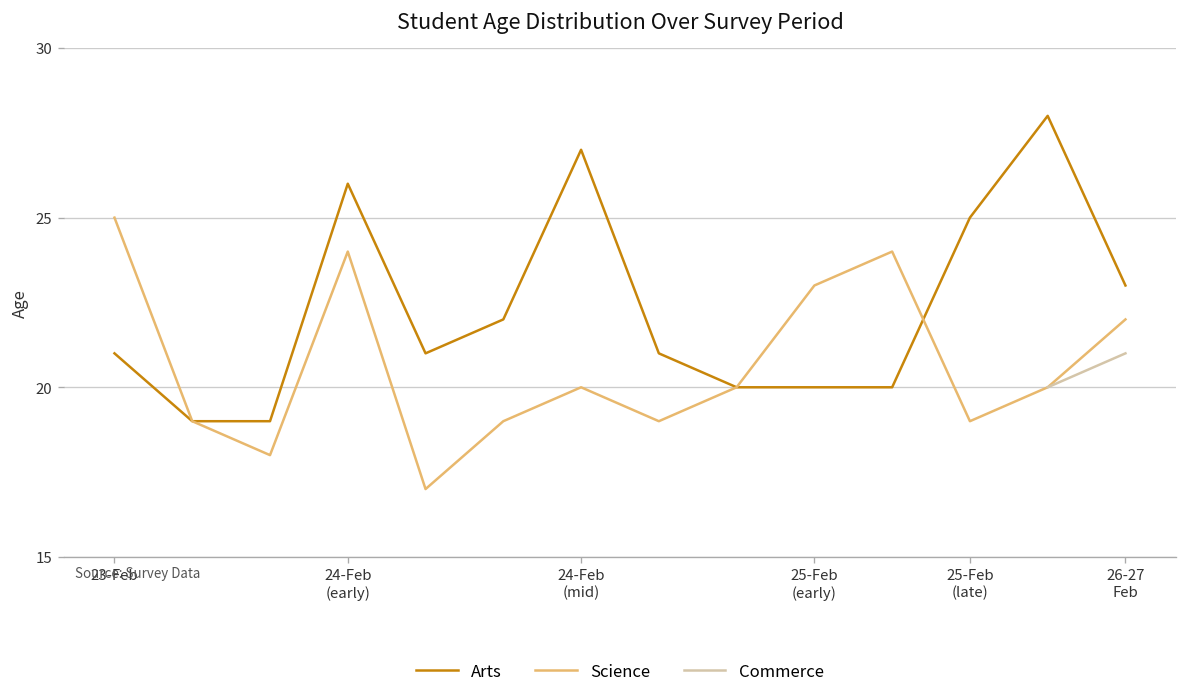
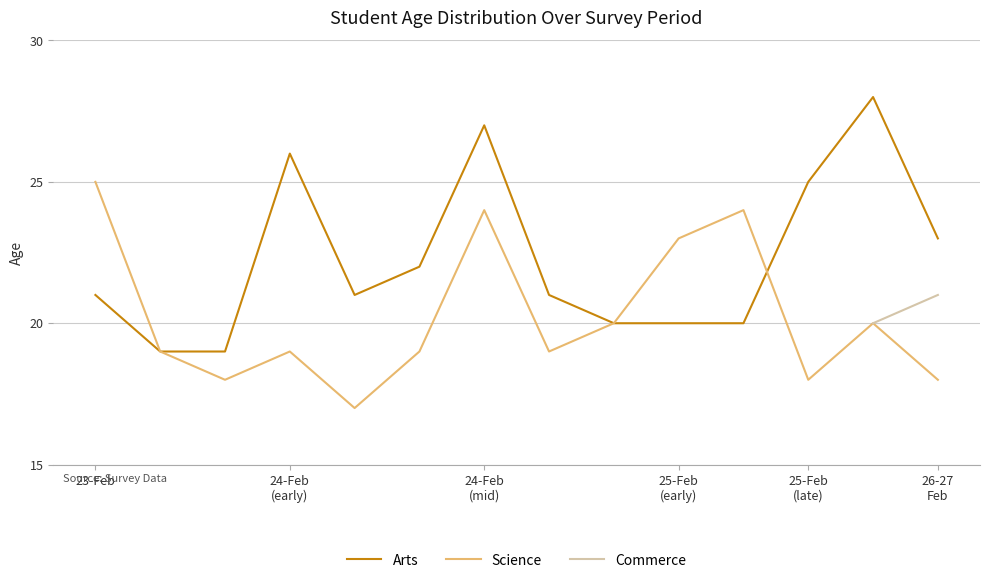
Science, 24-Feb (early): 24 -> 19
Science, 24-Feb (mid): 20 -> 24
Science, 25-Feb (late): 19 -> 18
Science, 26-27 Feb: 22 -> 18
